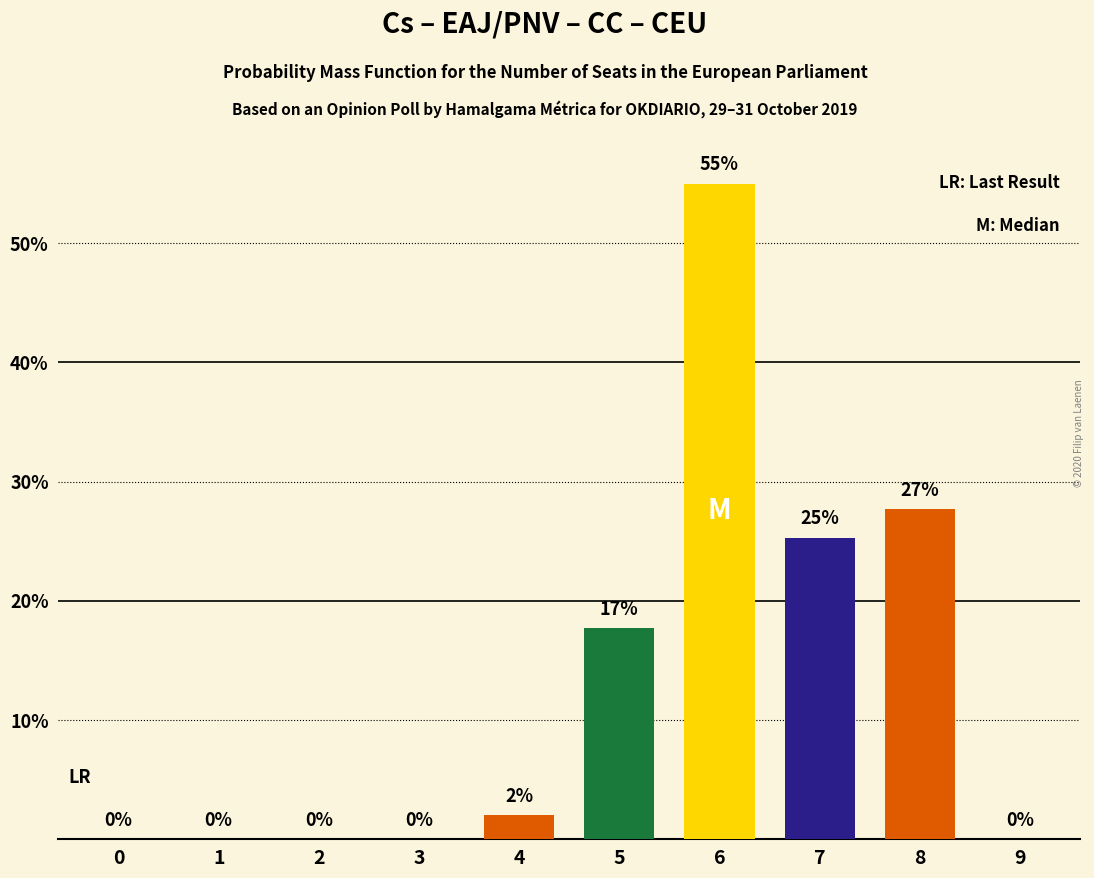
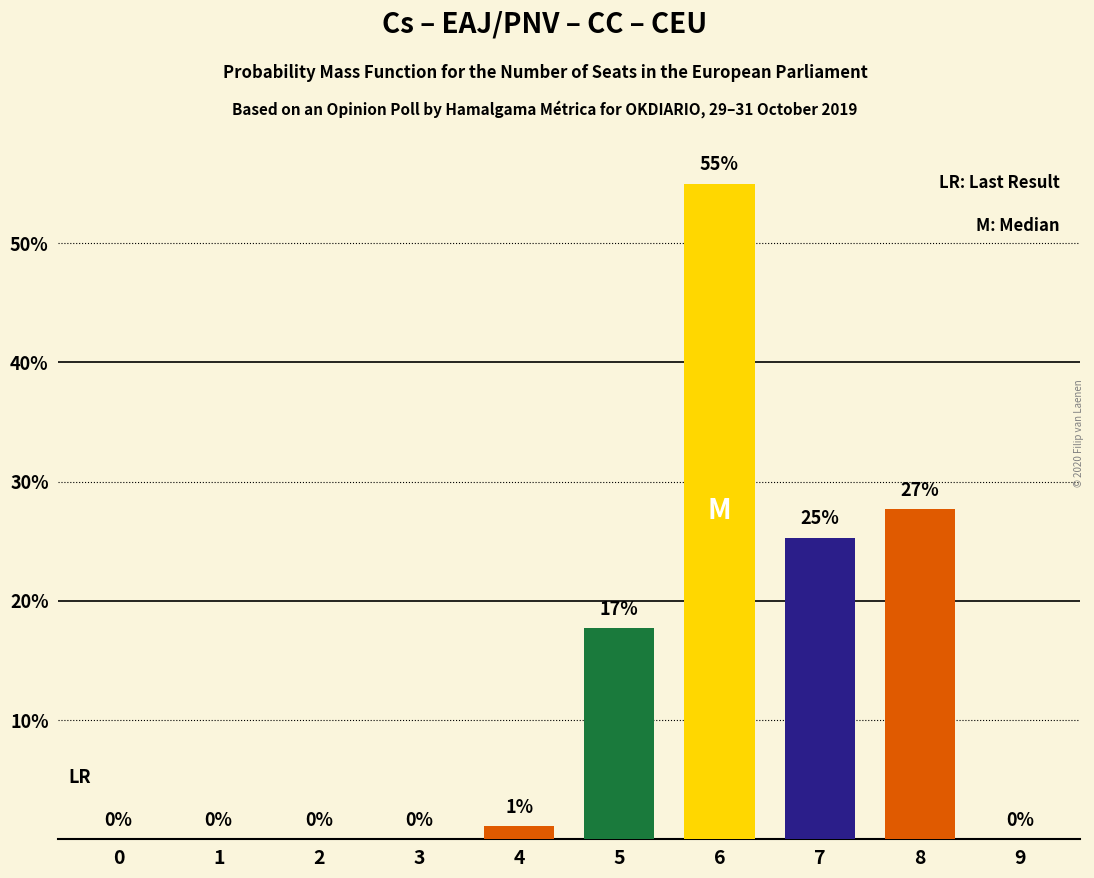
4: 2% -> 1%
